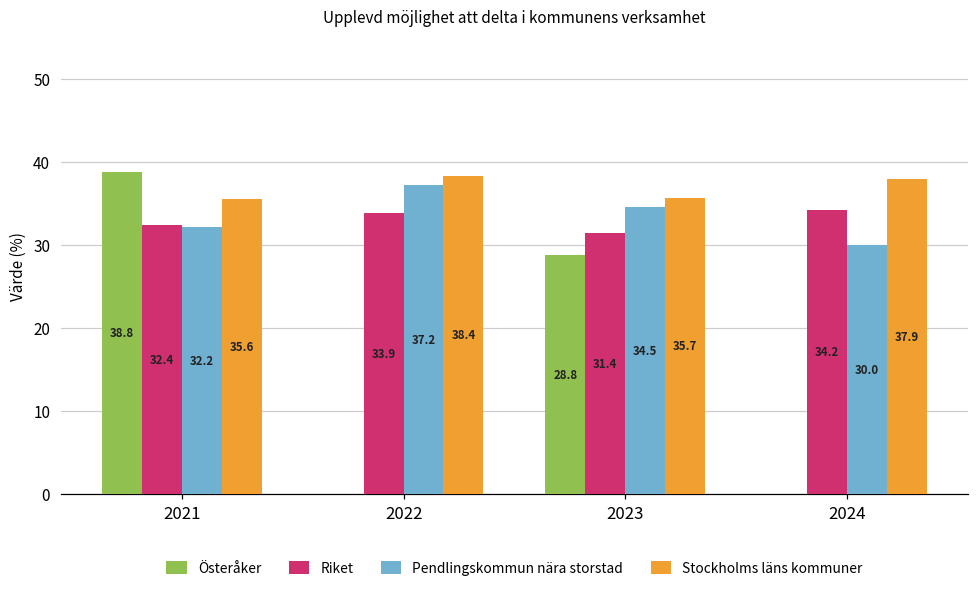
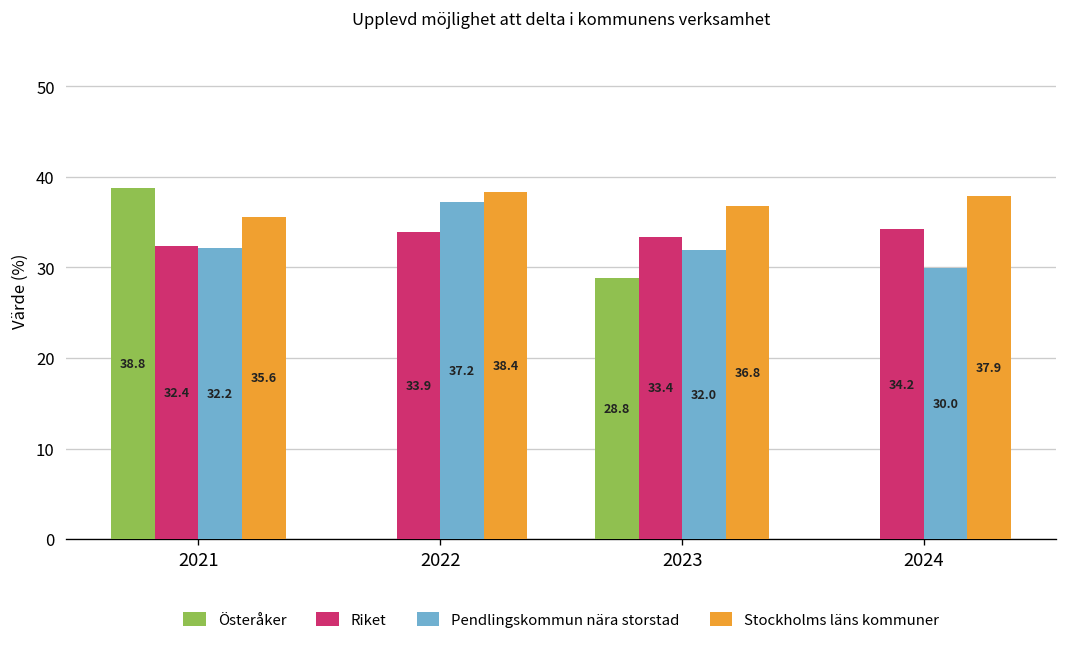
Riket, 2023: 31.4 -> 33.4
Pendlingskommun nära storstad, 2023: 34.5 -> 32.0
Stockholms läns kommuner, 2023: 35.7 -> 36.8
